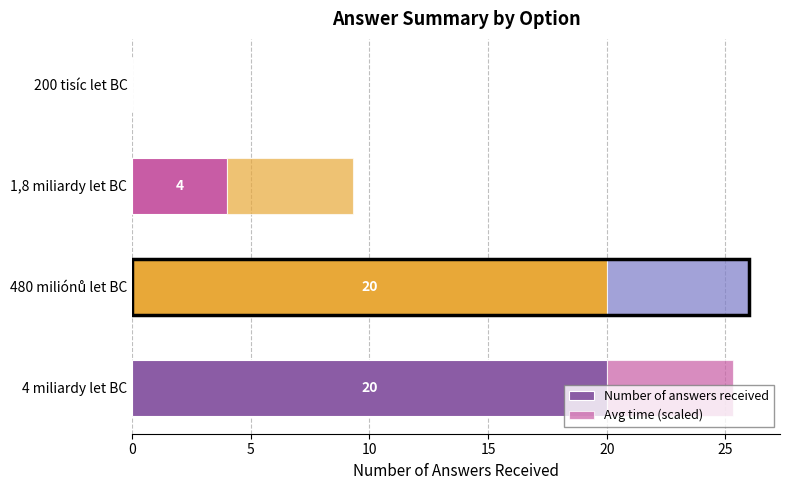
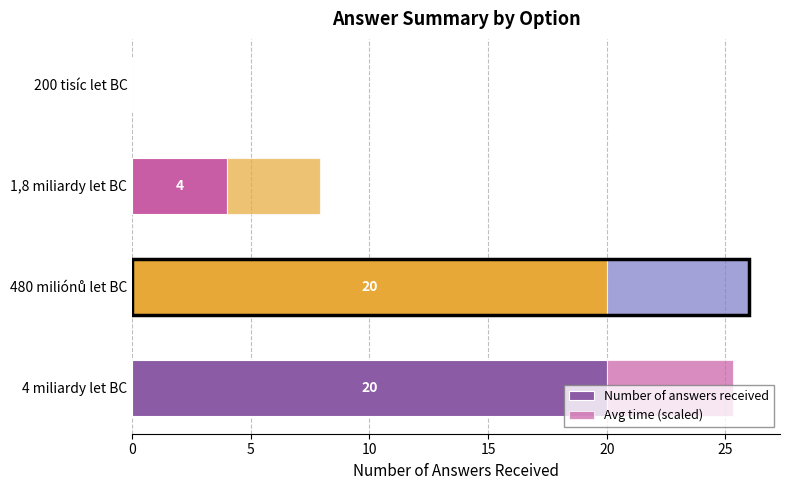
Avg time (scaled), 1,8 miliardy let BC: 5.3 -> 3.9
